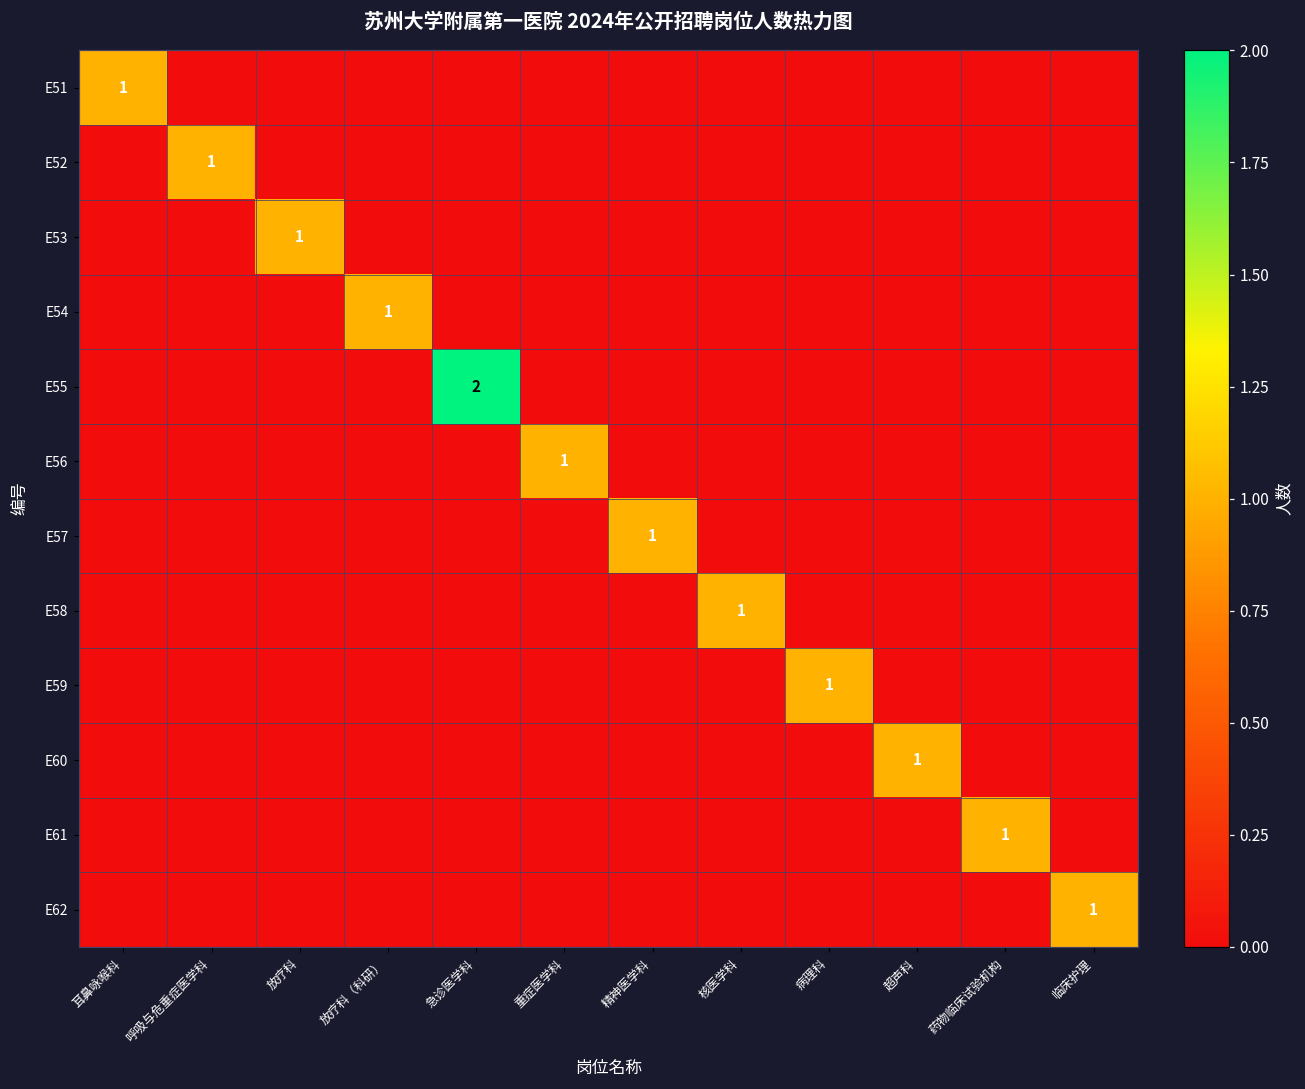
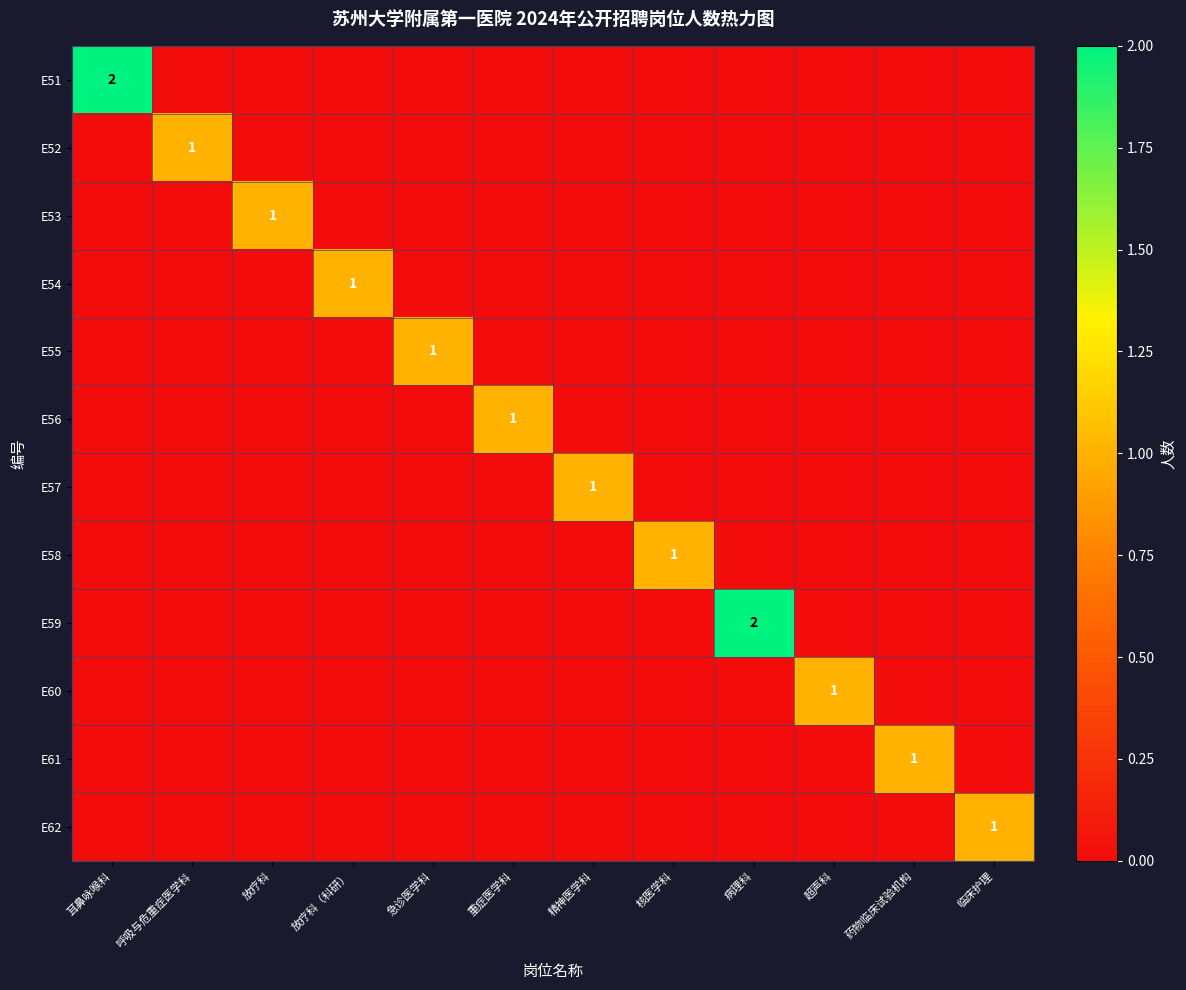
E51, 耳鼻咏喉科: 1 -> 2
E55, 急诊医学科: 2 -> 1
E59, 病理科: 1 -> 2
